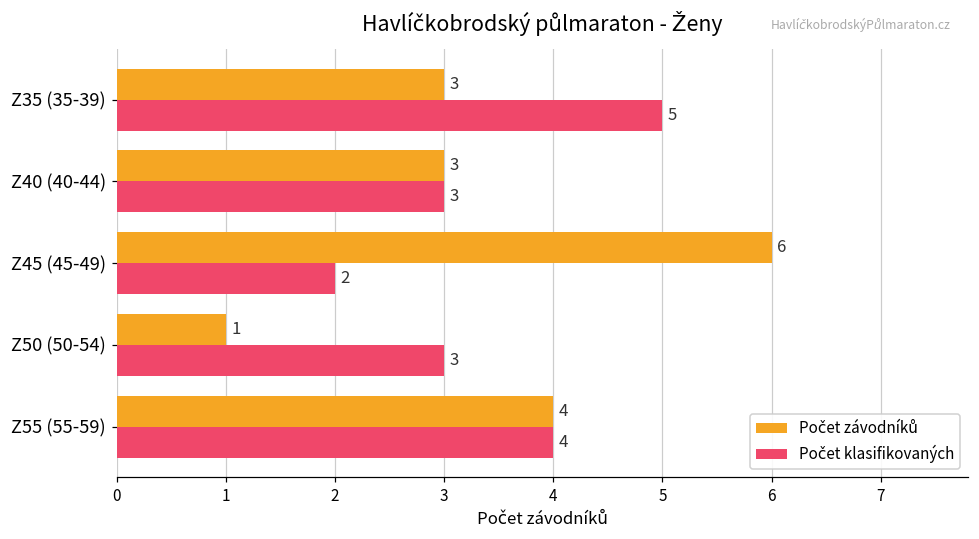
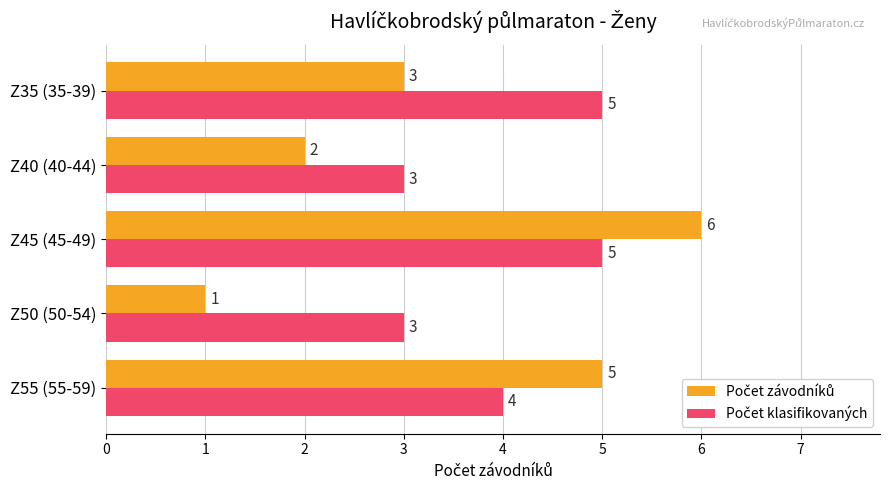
Počet závodníků, Z40 (40-44): 3 -> 2
Počet klasifikovaných, Z45 (45-49): 2 -> 5
Počet závodníků, Z55 (55-59): 4 -> 5
